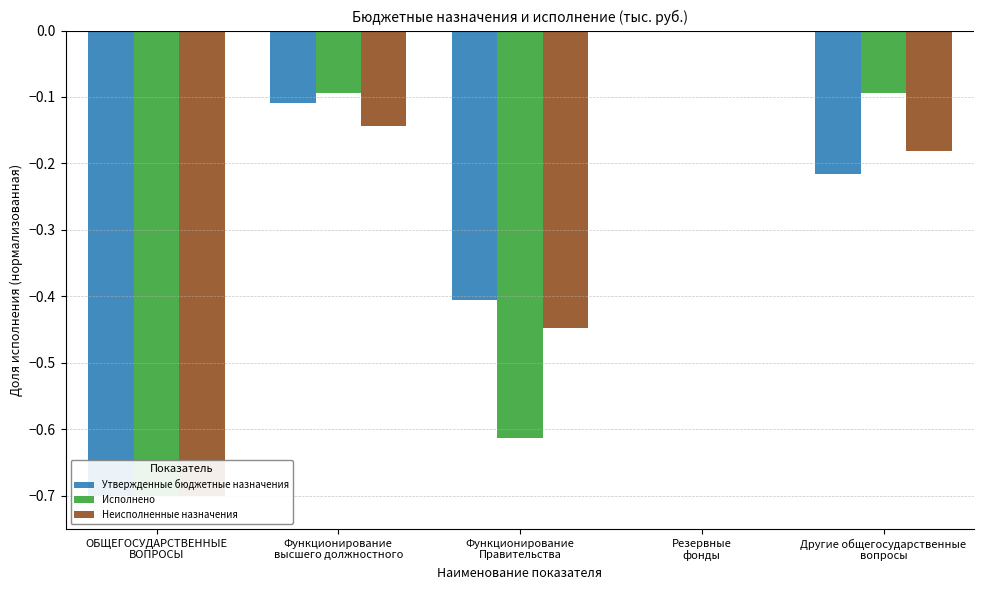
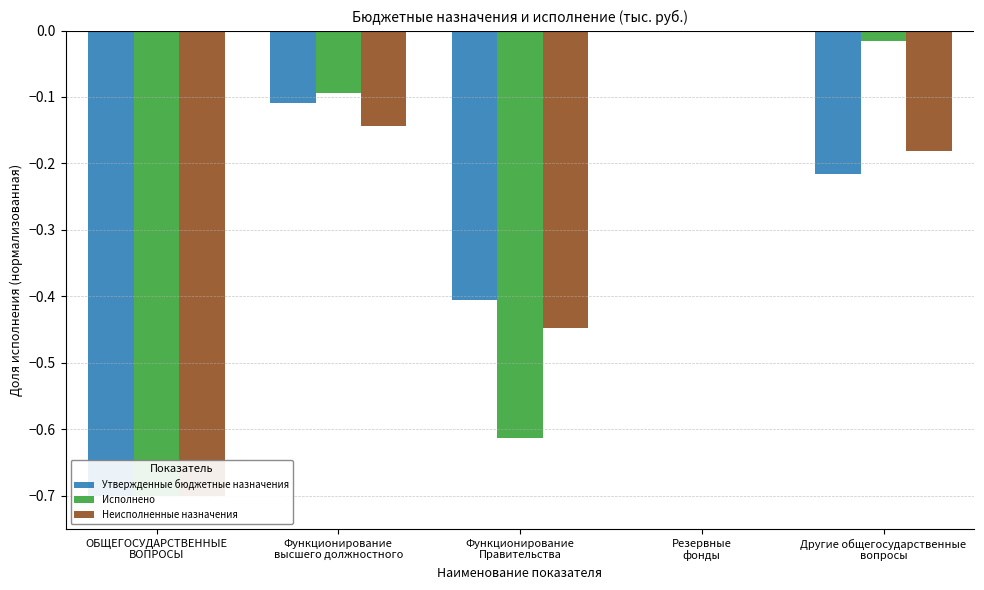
Исполнено, Другие общегосударственные вопросы: -0.09 -> -0.02
